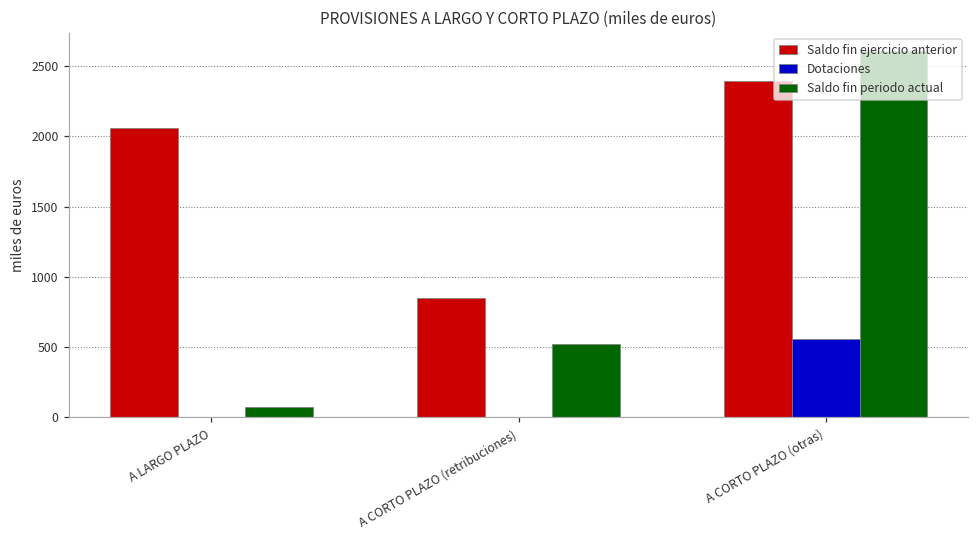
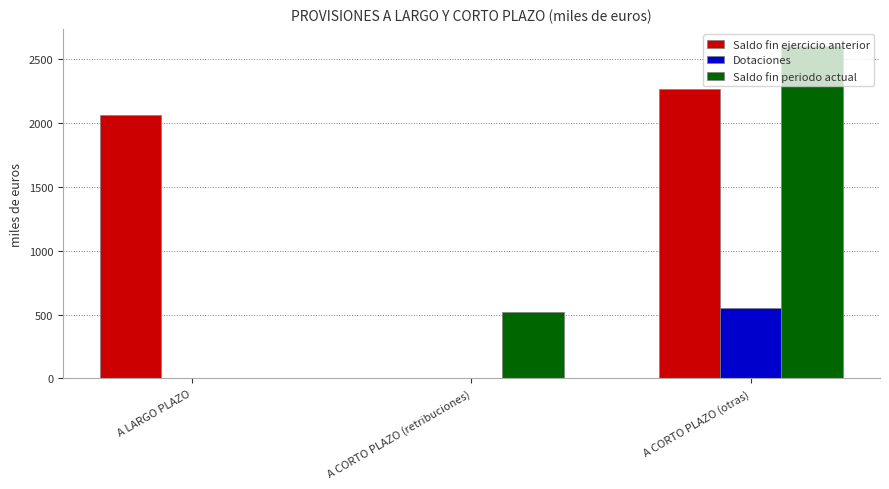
Saldo fin periodo actual, A LARGO PLAZO: 80 -> 0
Saldo fin ejercicio anterior, A CORTO PLAZO (retribuciones): 850 -> 0
Saldo fin ejercicio anterior, A CORTO PLAZO (otras): 2390 -> 2270
